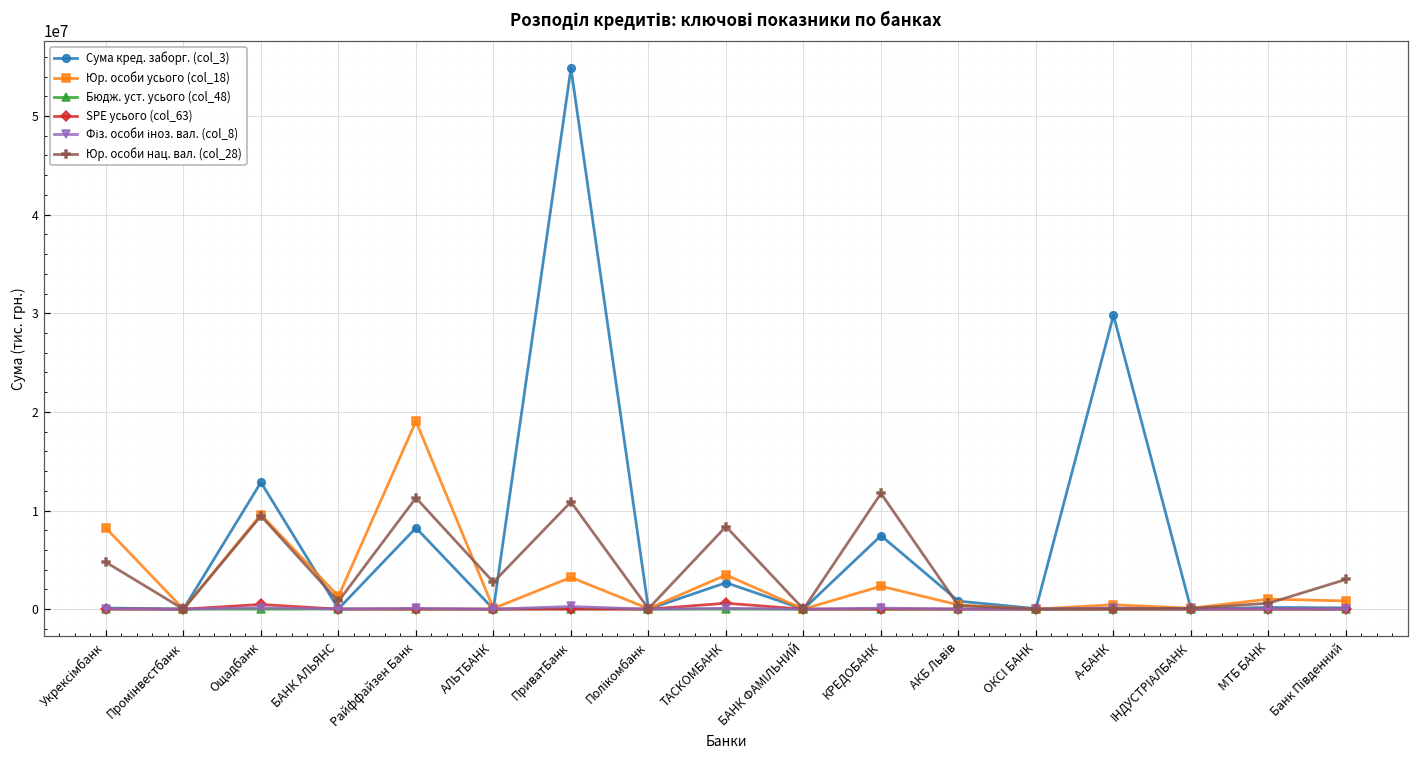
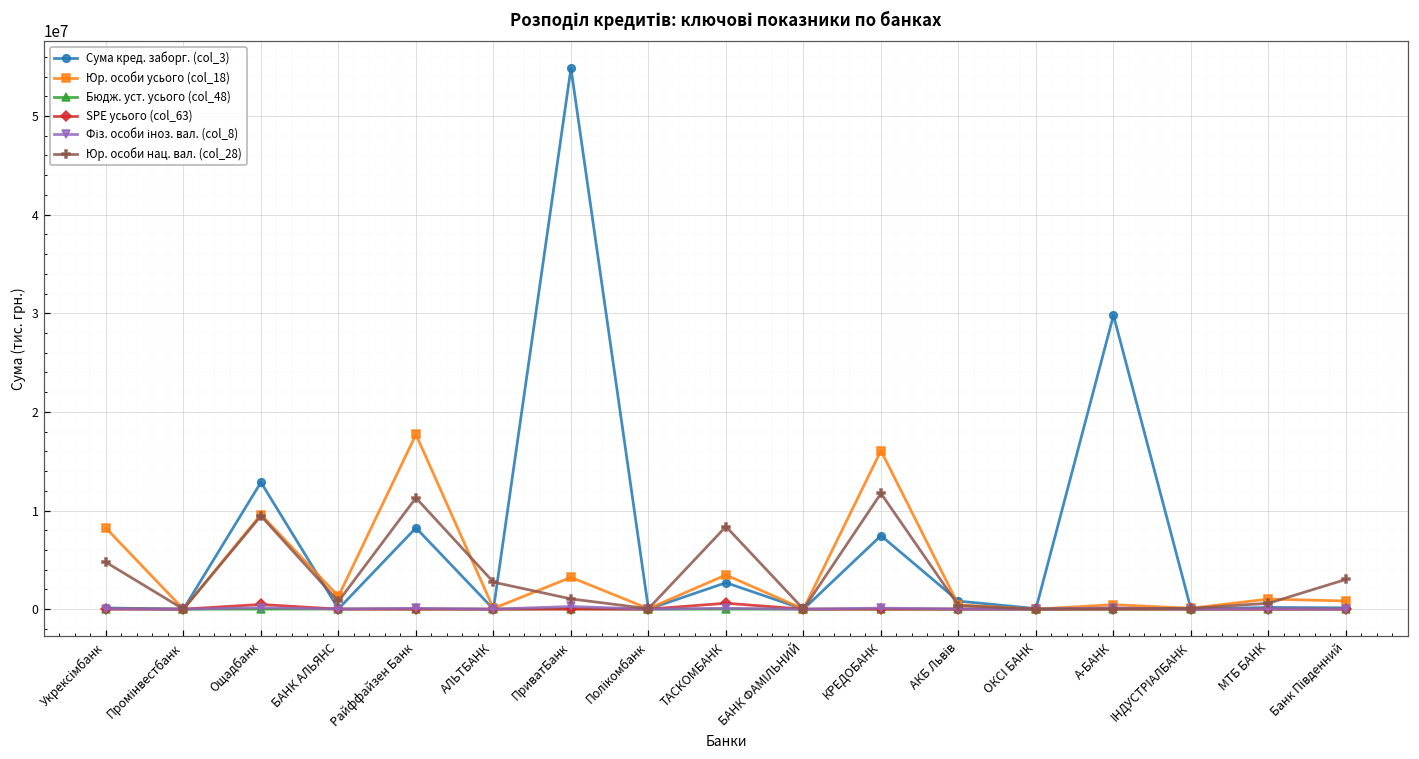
Юр. особи усього (col_18), Райффайзен Банк: 19000000 -> 18000000
Юр. особи нац. вал. (col_28), ПриватБанк: 11000000 -> 1000000
Юр. особи усього (col_18), КРЕДОБАНК: 2000000 -> 16000000
